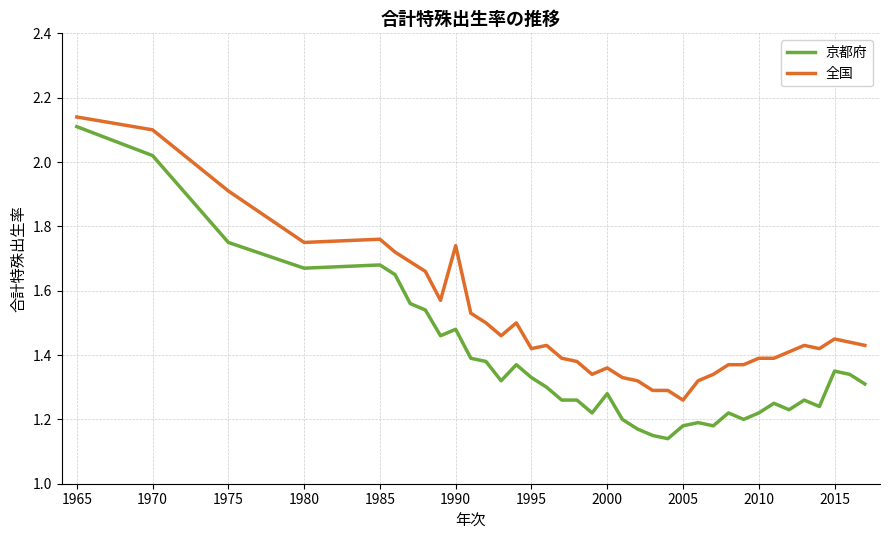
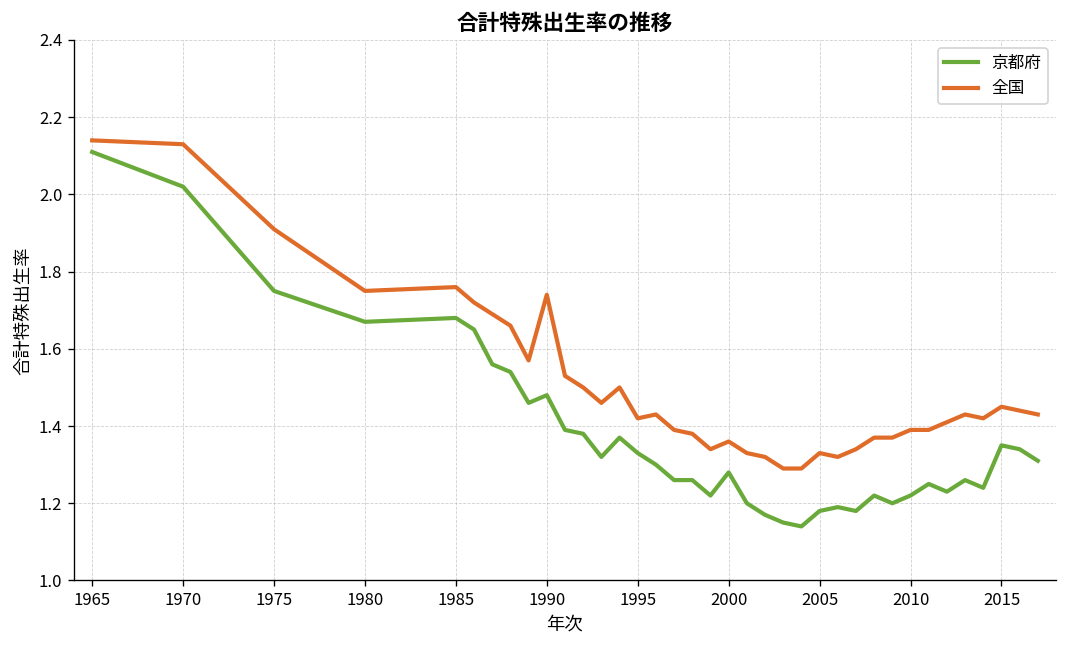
全国, 1970: 2.10 -> 2.13
全国, 2005: 1.26 -> 1.33
